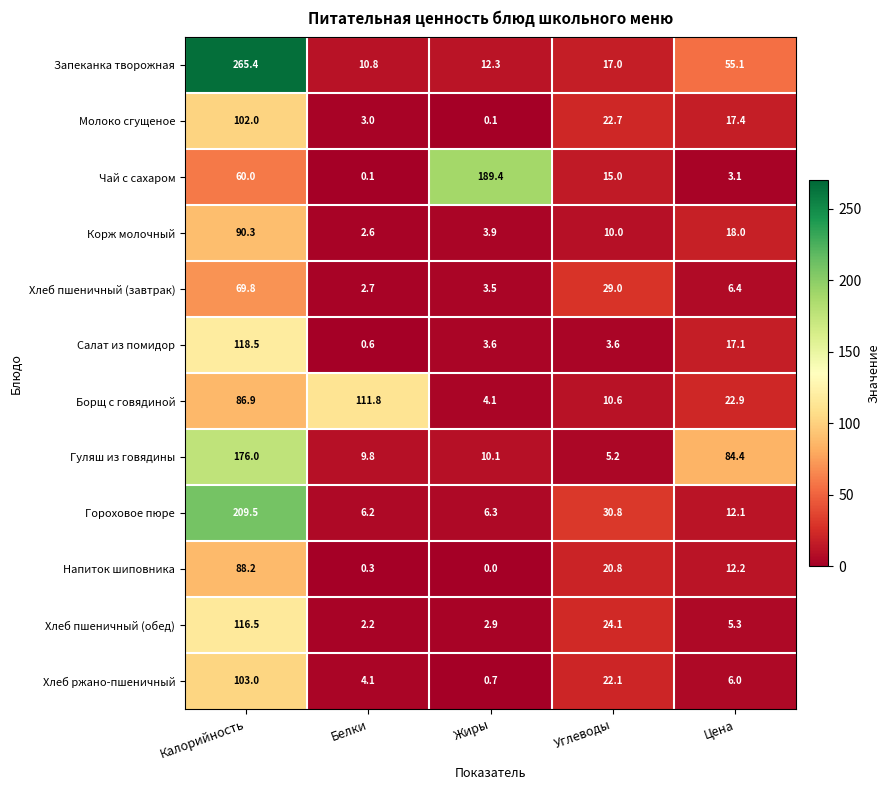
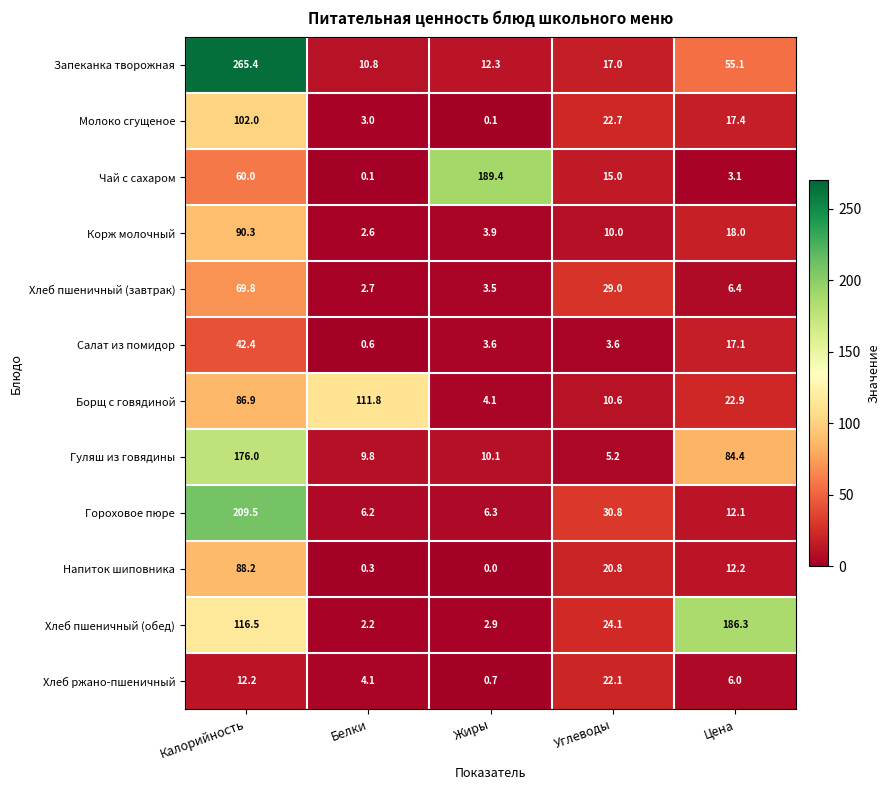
Салат из помидор, Калорийность: 118.5 -> 42.4
Хлеб пшеничный (обед), Цена: 5.3 -> 186.3
Хлеб ржано-пшеничный, Калорийность: 103.0 -> 12.2
